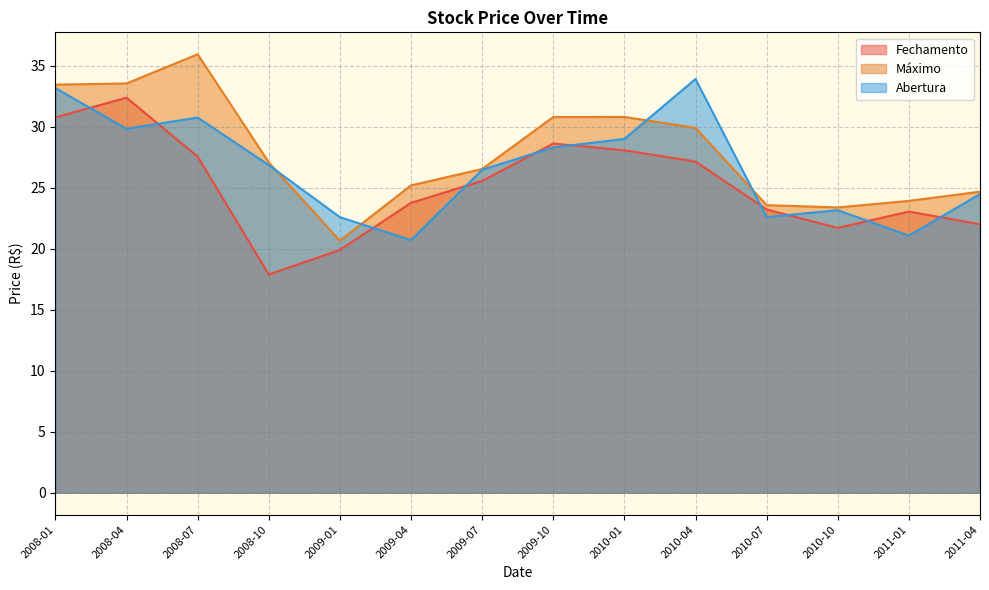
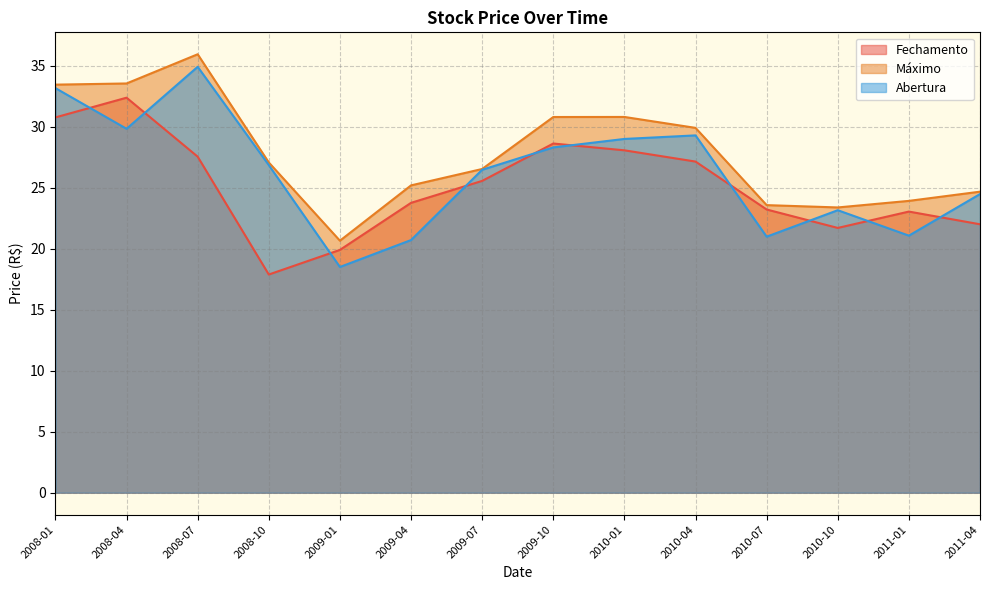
Abertura, 2008-07: 30.7 -> 34.9
Abertura, 2009-01: 22.6 -> 18.5
Abertura, 2010-04: 33.9 -> 29.3
Abertura, 2010-07: 22.6 -> 21.0
